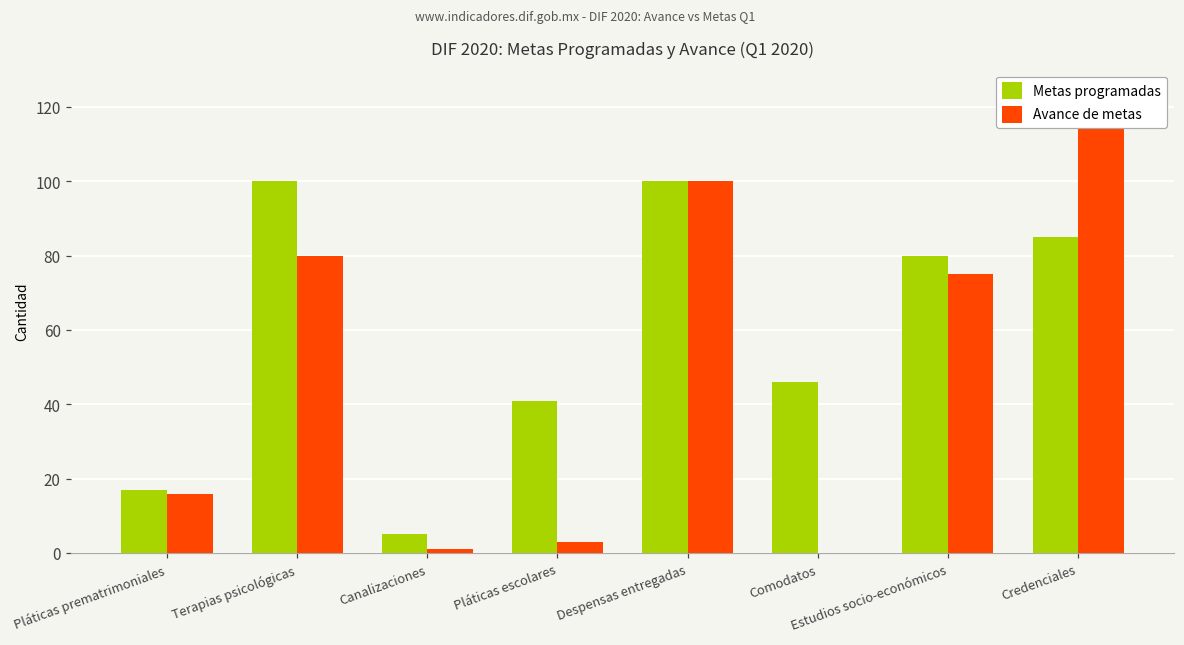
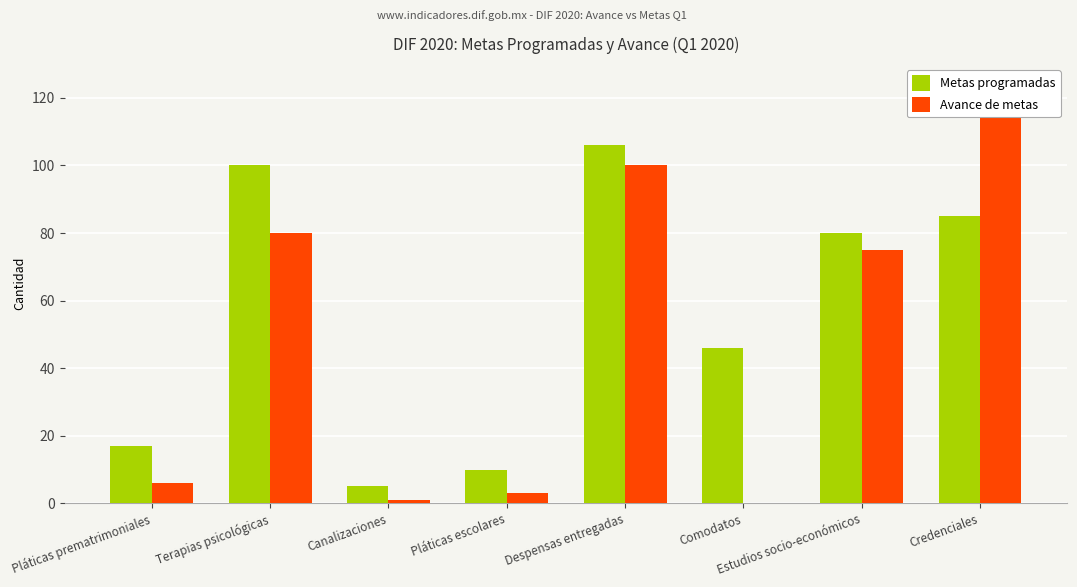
Avance de metas, Pláticas prematrimoniales: 16 -> 6
Metas programadas, Pláticas escolares: 41 -> 10
Metas programadas, Despensas entregadas: 100 -> 106
